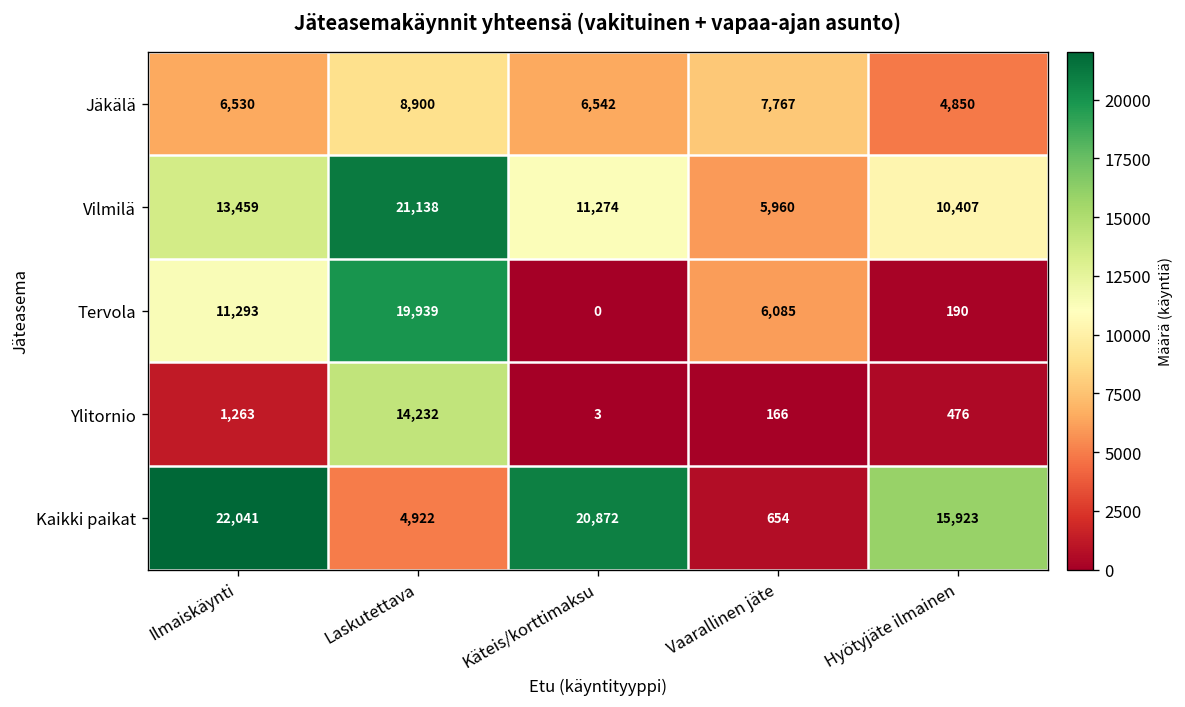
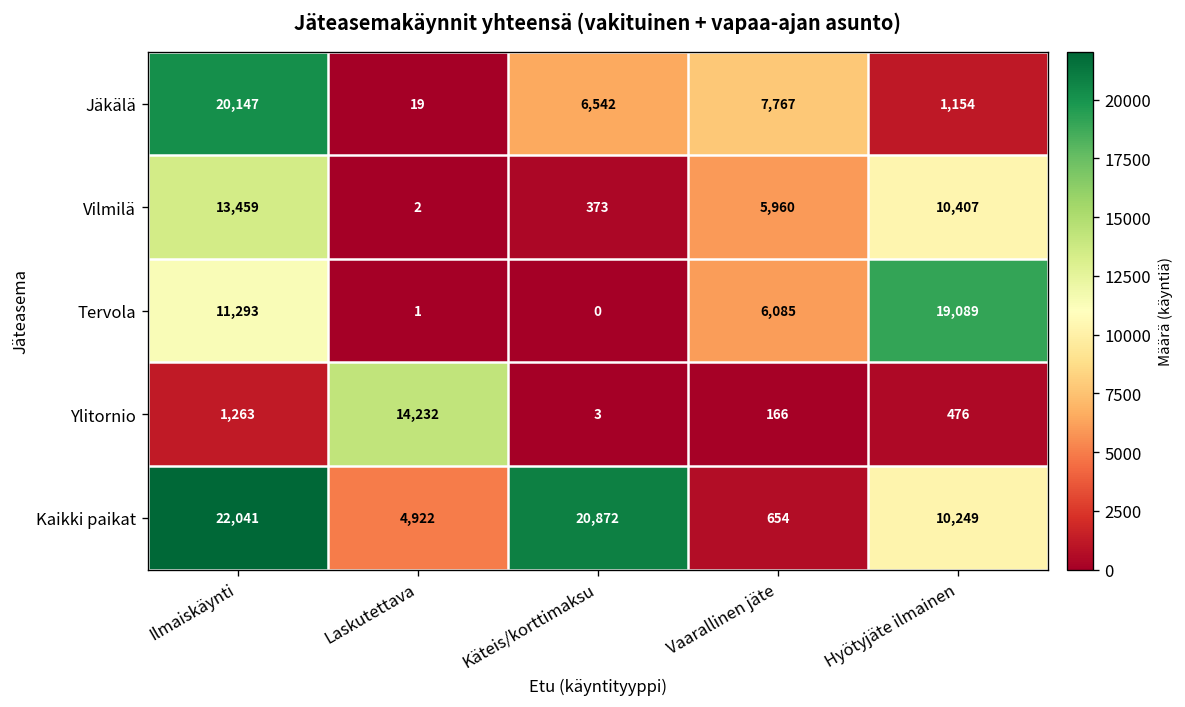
Jäkälä, Ilmaiskäynti: 6,530 -> 20,147
Jäkälä, Laskutettava: 8,900 -> 19
Jäkälä, Hyötyjäte ilmainen: 4,850 -> 1,154
Vilmilä, Laskutettava: 21,138 -> 2
Vilmilä, Käteis/korttimaksu: 11,274 -> 373
Tervola, Laskutettava: 19,939 -> 1
Tervola, Hyötyjäte ilmainen: 190 -> 19,089
Kaikki paikat, Hyötyjäte ilmainen: 15,923 -> 10,249
